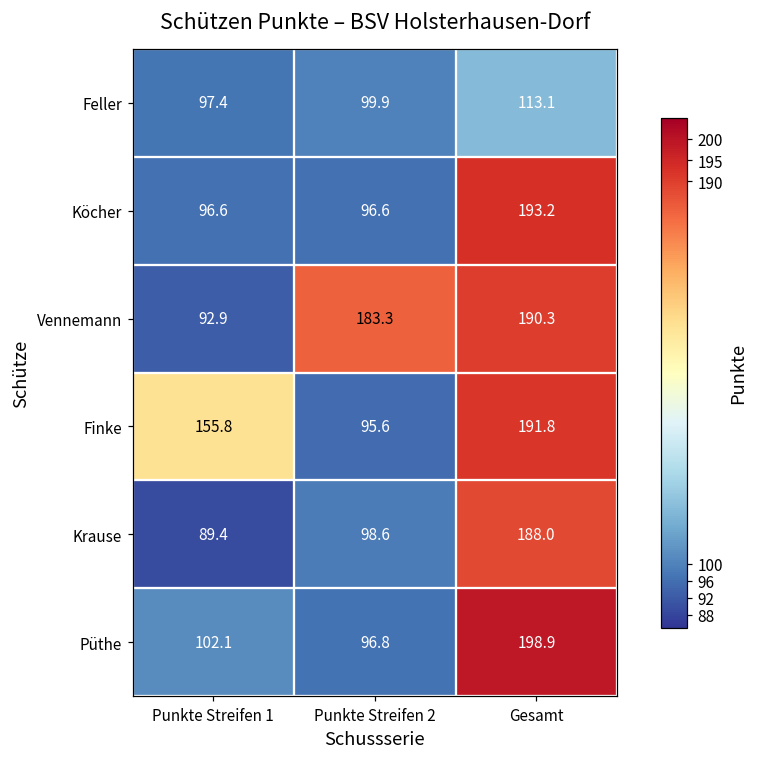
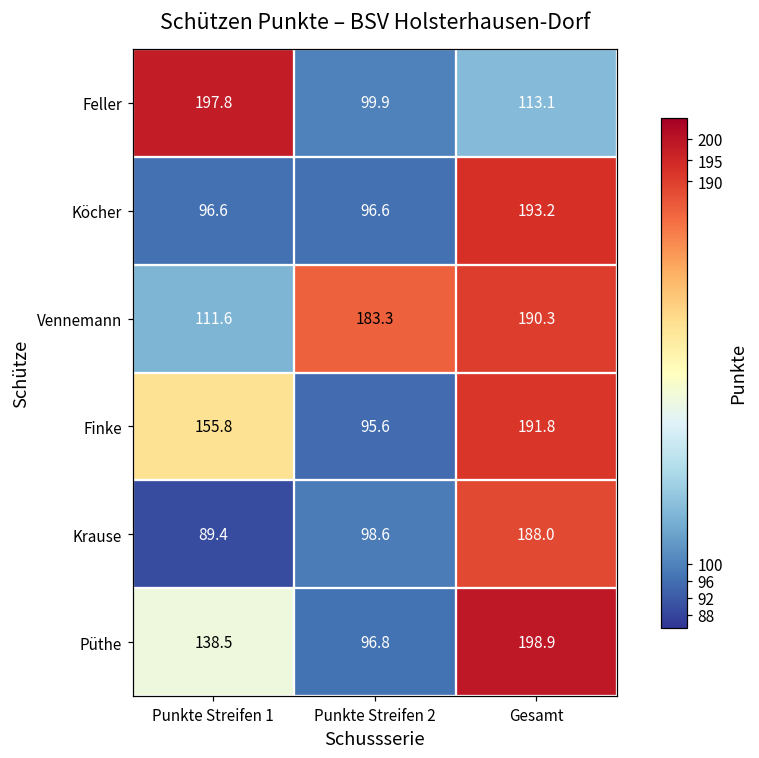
Feller, Punkte Streifen 1: 97.4 -> 197.8
Vennemann, Punkte Streifen 1: 92.9 -> 111.6
Püthe, Punkte Streifen 1: 102.1 -> 138.5
